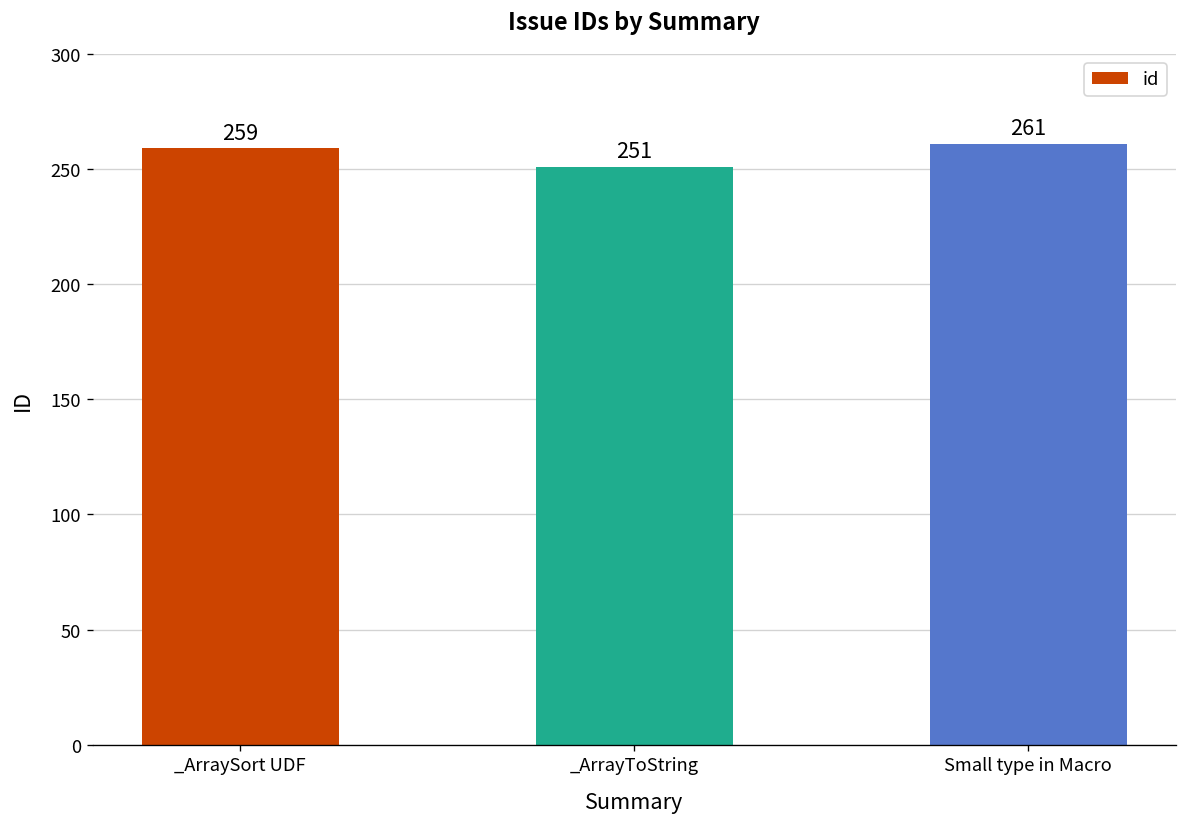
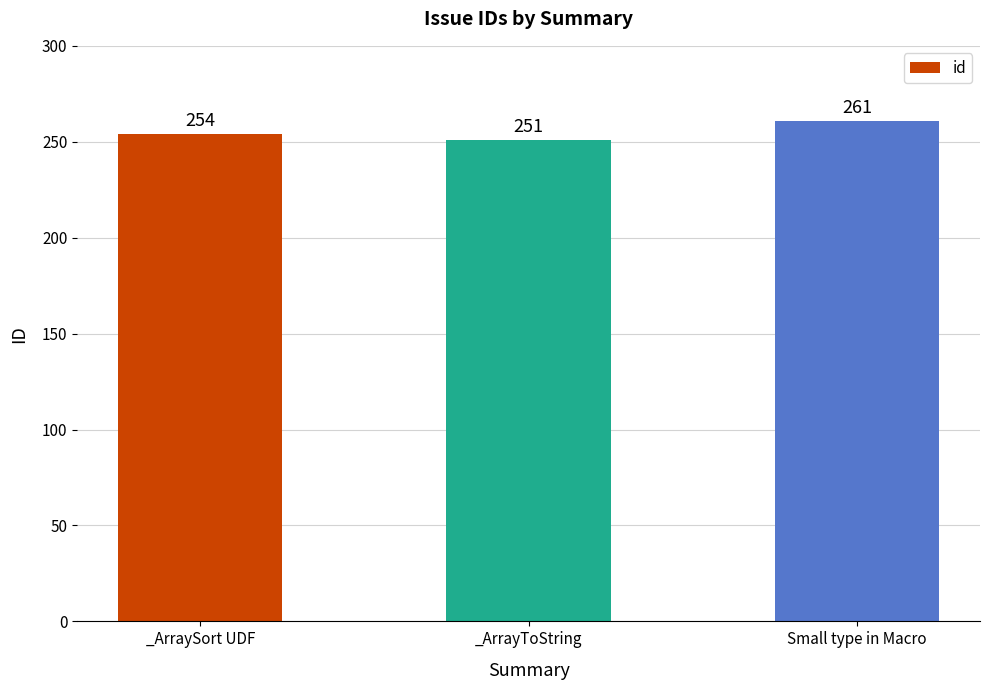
_ArraySort UDF: 259 -> 254
